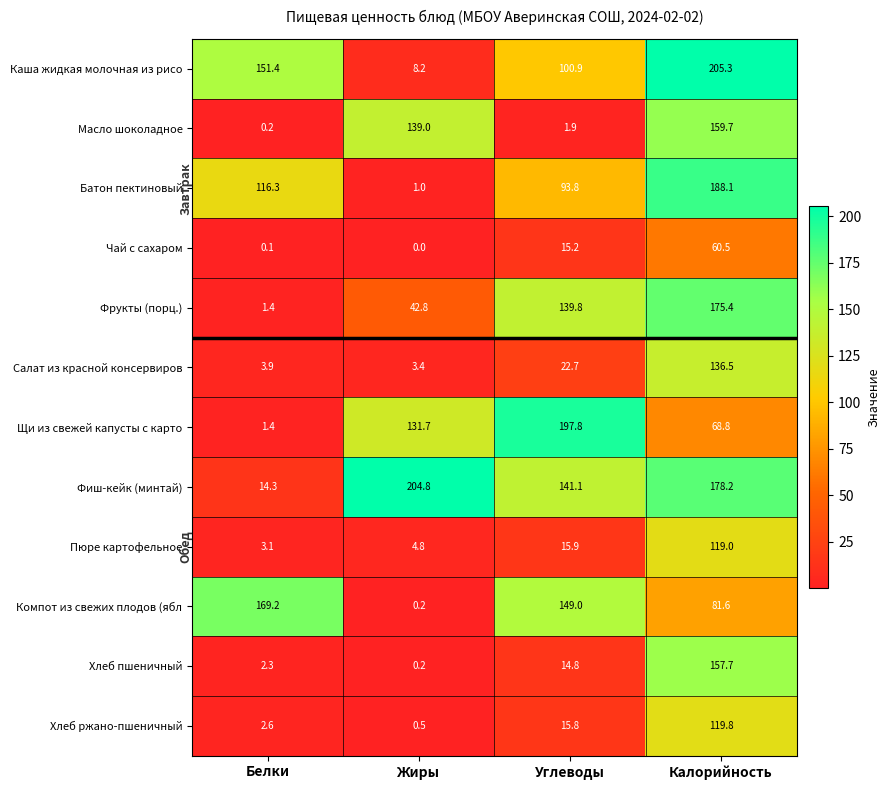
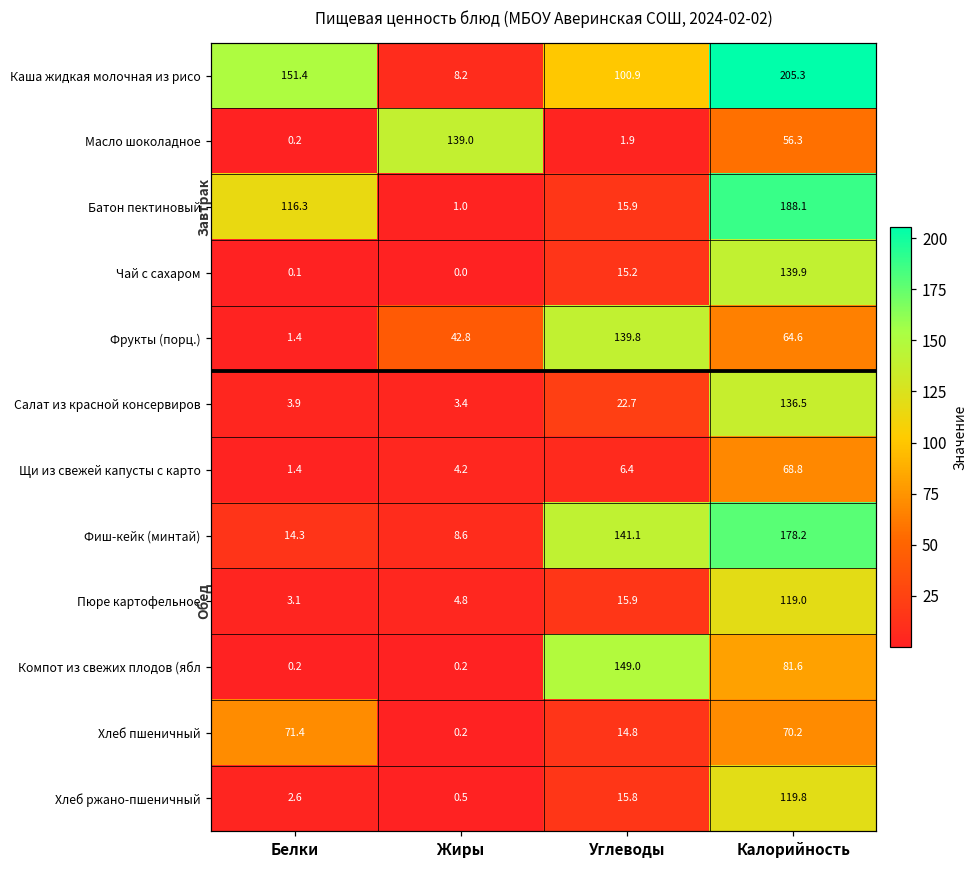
Масло шоколадное, Калорийность: 159.7 -> 56.3
Батон пектиновый, Углеводы: 93.8 -> 15.9
Чай с сахаром, Калорийность: 60.5 -> 139.9
Фрукты (порц.), Калорийность: 175.4 -> 64.6
Щи из свежей капусты с карто, Жиры: 131.7 -> 4.2
Щи из свежей капусты с карто, Углеводы: 197.8 -> 6.4
Фиш-кейк (минтай), Жиры: 204.8 -> 8.6
Компот из свежих плодов (ябл, Белки: 169.2 -> 0.2
Хлеб пшеничный, Белки: 2.3 -> 71.4
Хлеб пшеничный, Калорийность: 157.7 -> 70.2
